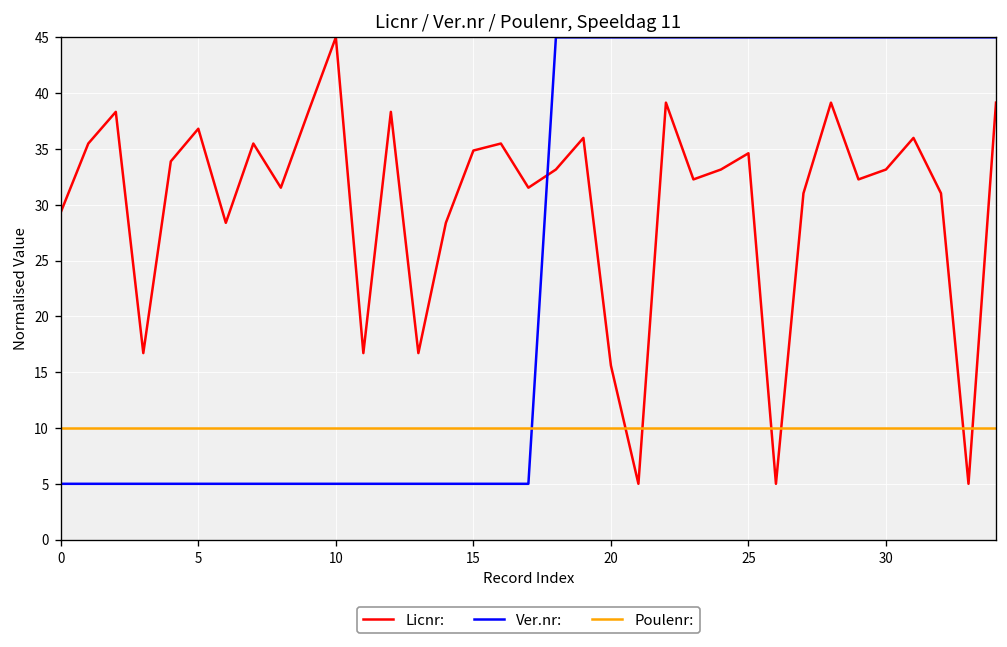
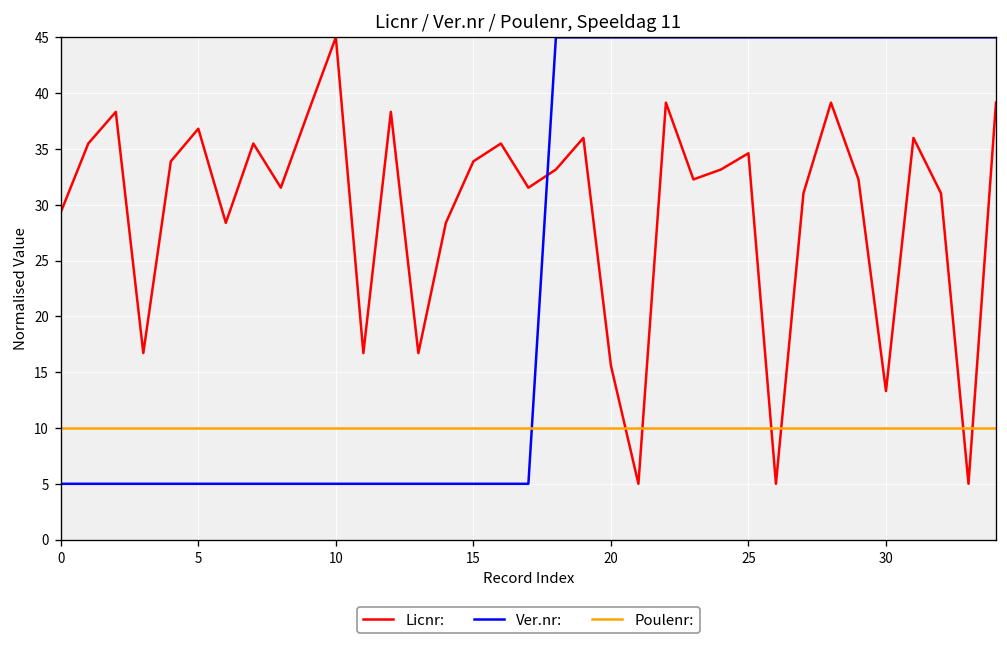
Licnr:, 15: 35 -> 34
Licnr:, 30: 33 -> 13
